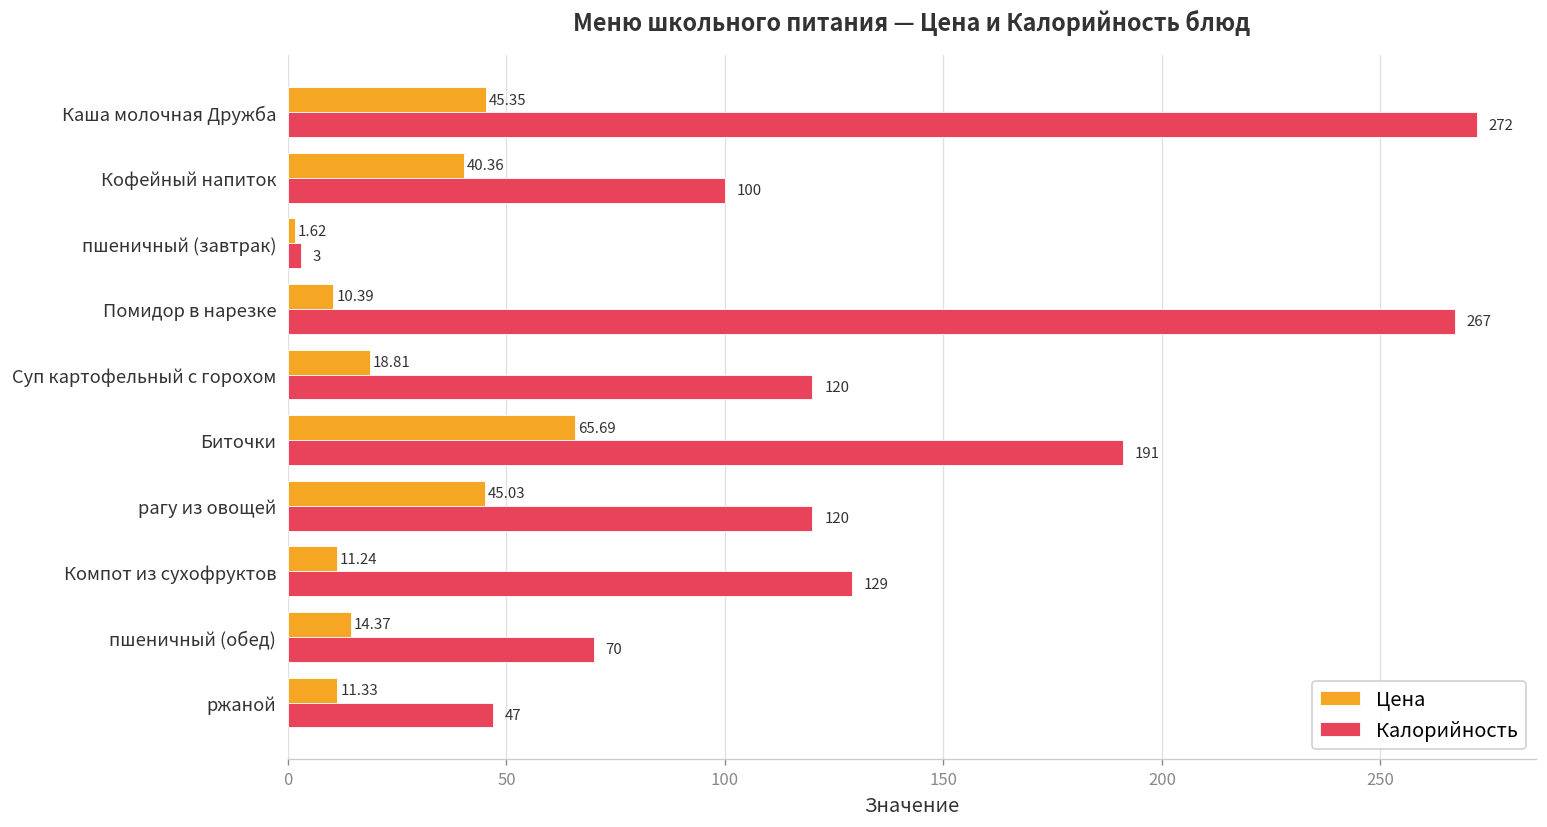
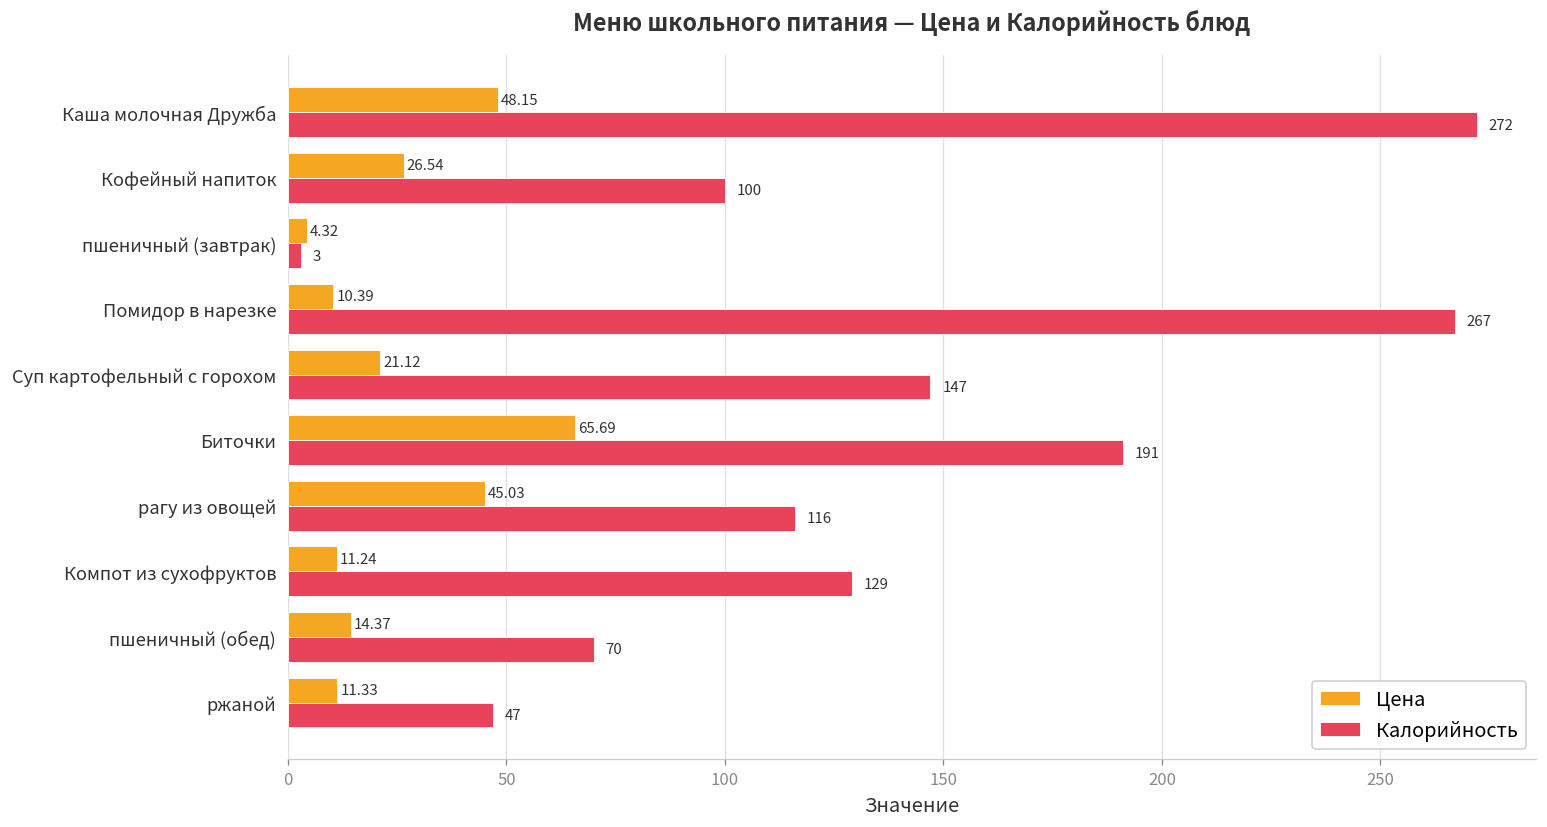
Цена, Каша молочная Дружба: 45.35 -> 48.15
Цена, Кофейный напиток: 40.36 -> 26.54
Цена, пшеничный (завтрак): 1.62 -> 4.32
Цена, Суп картофельный с горохом: 18.81 -> 21.12
Калорийность, Суп картофельный с горохом: 120 -> 147
Калорийность, рагу из овощей: 120 -> 116
